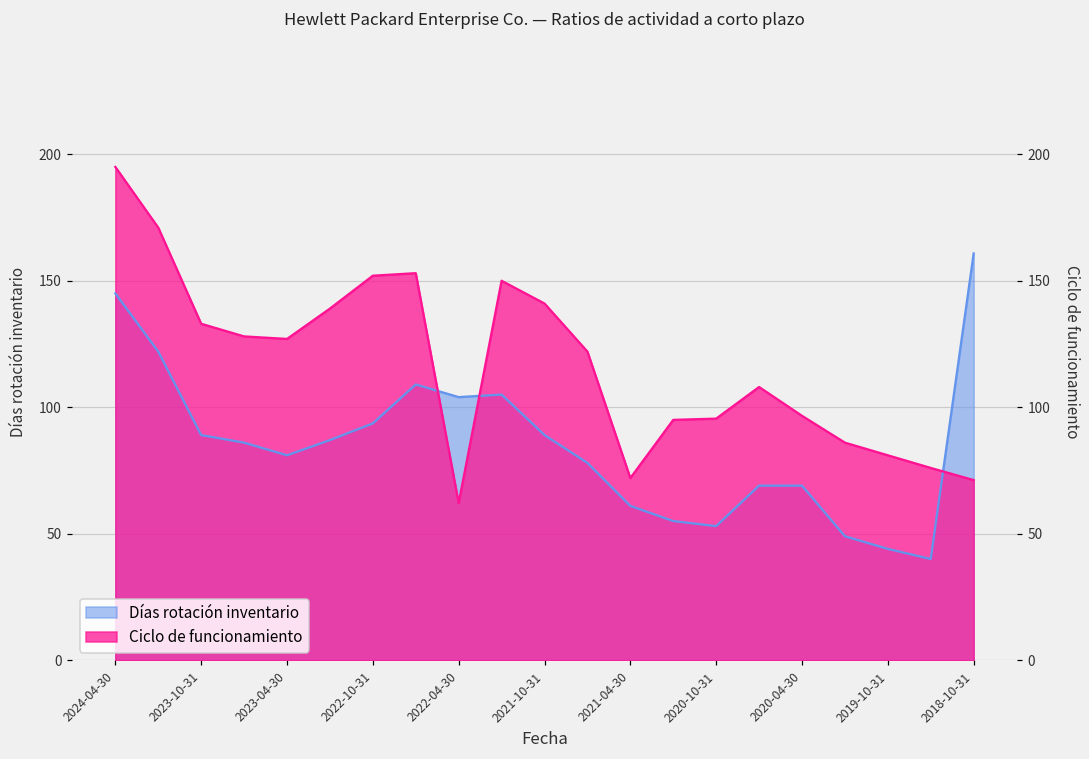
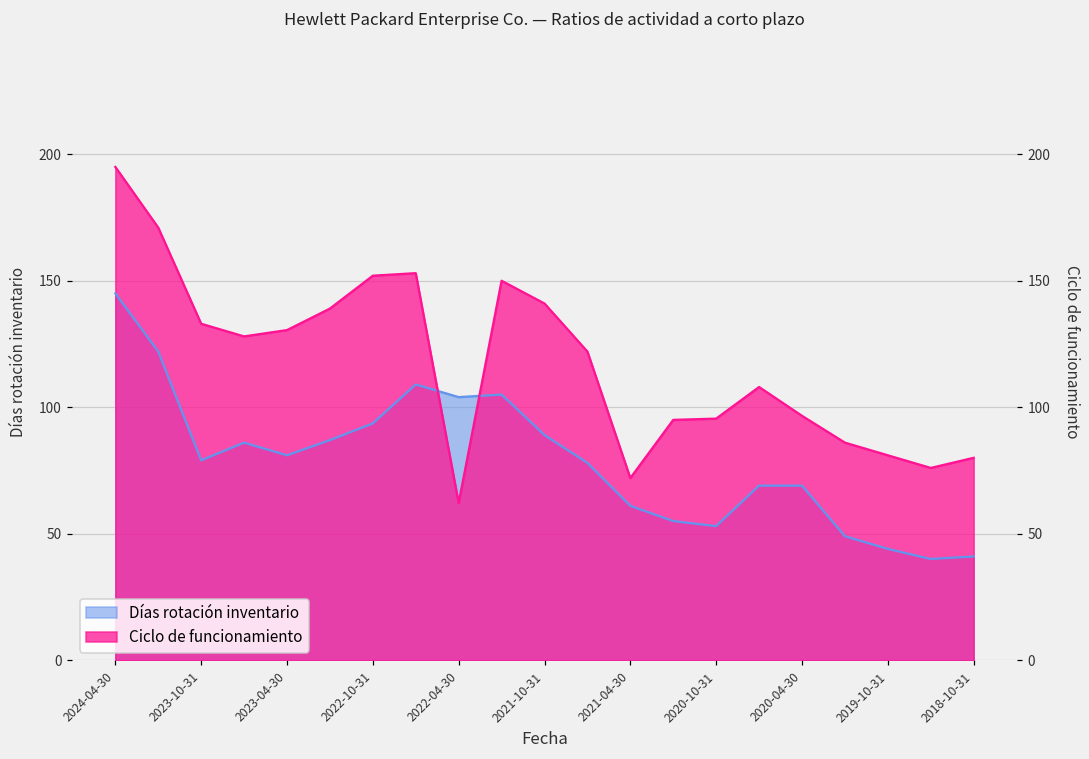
Días rotación inventario, 2023-10-31: 89 -> 79
Ciclo de funcionamiento, 2023-04-30: 127 -> 131
Días rotación inventario, 2018-10-31: 161 -> 41
Ciclo de funcionamiento, 2018-10-31: 71 -> 80
